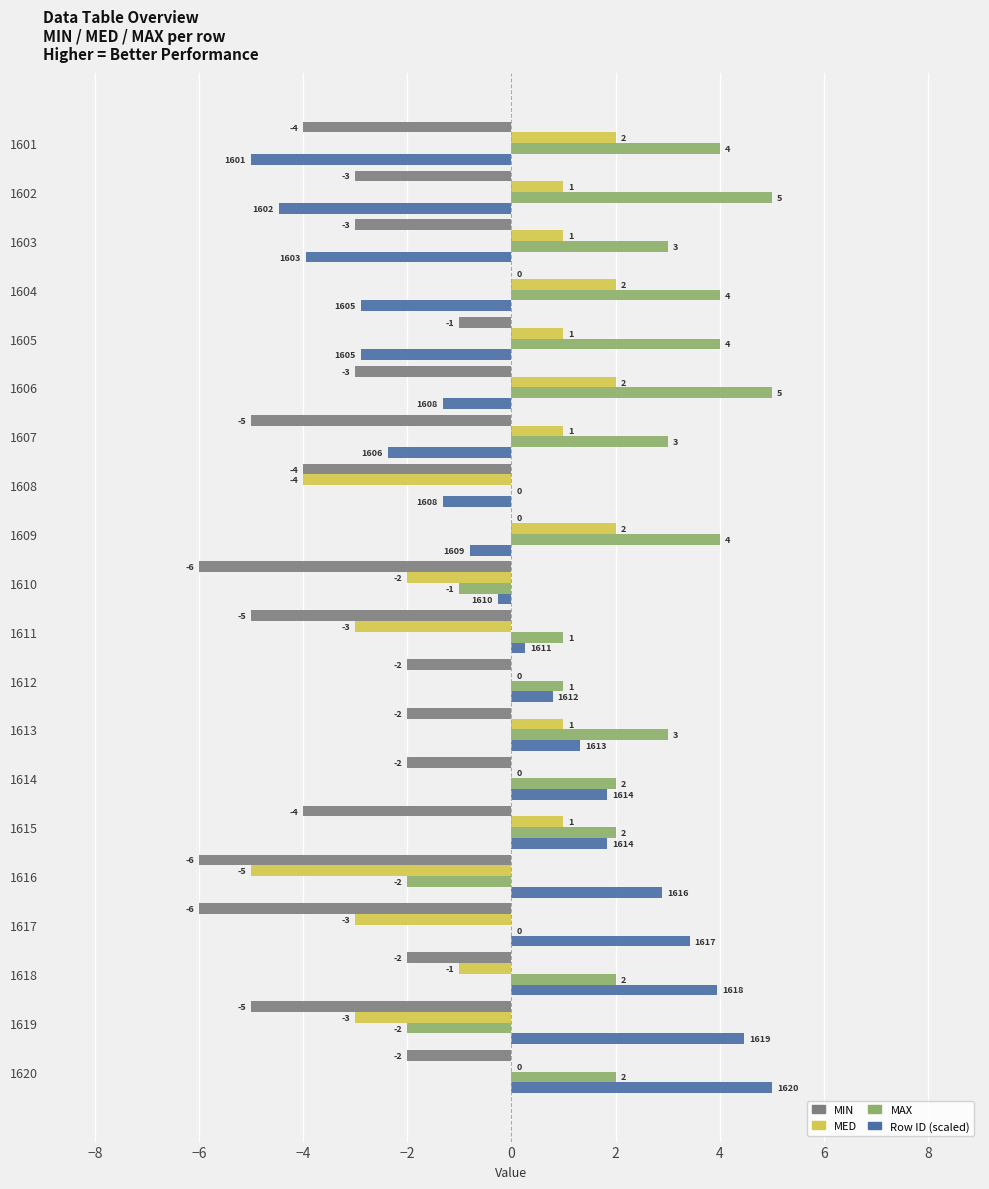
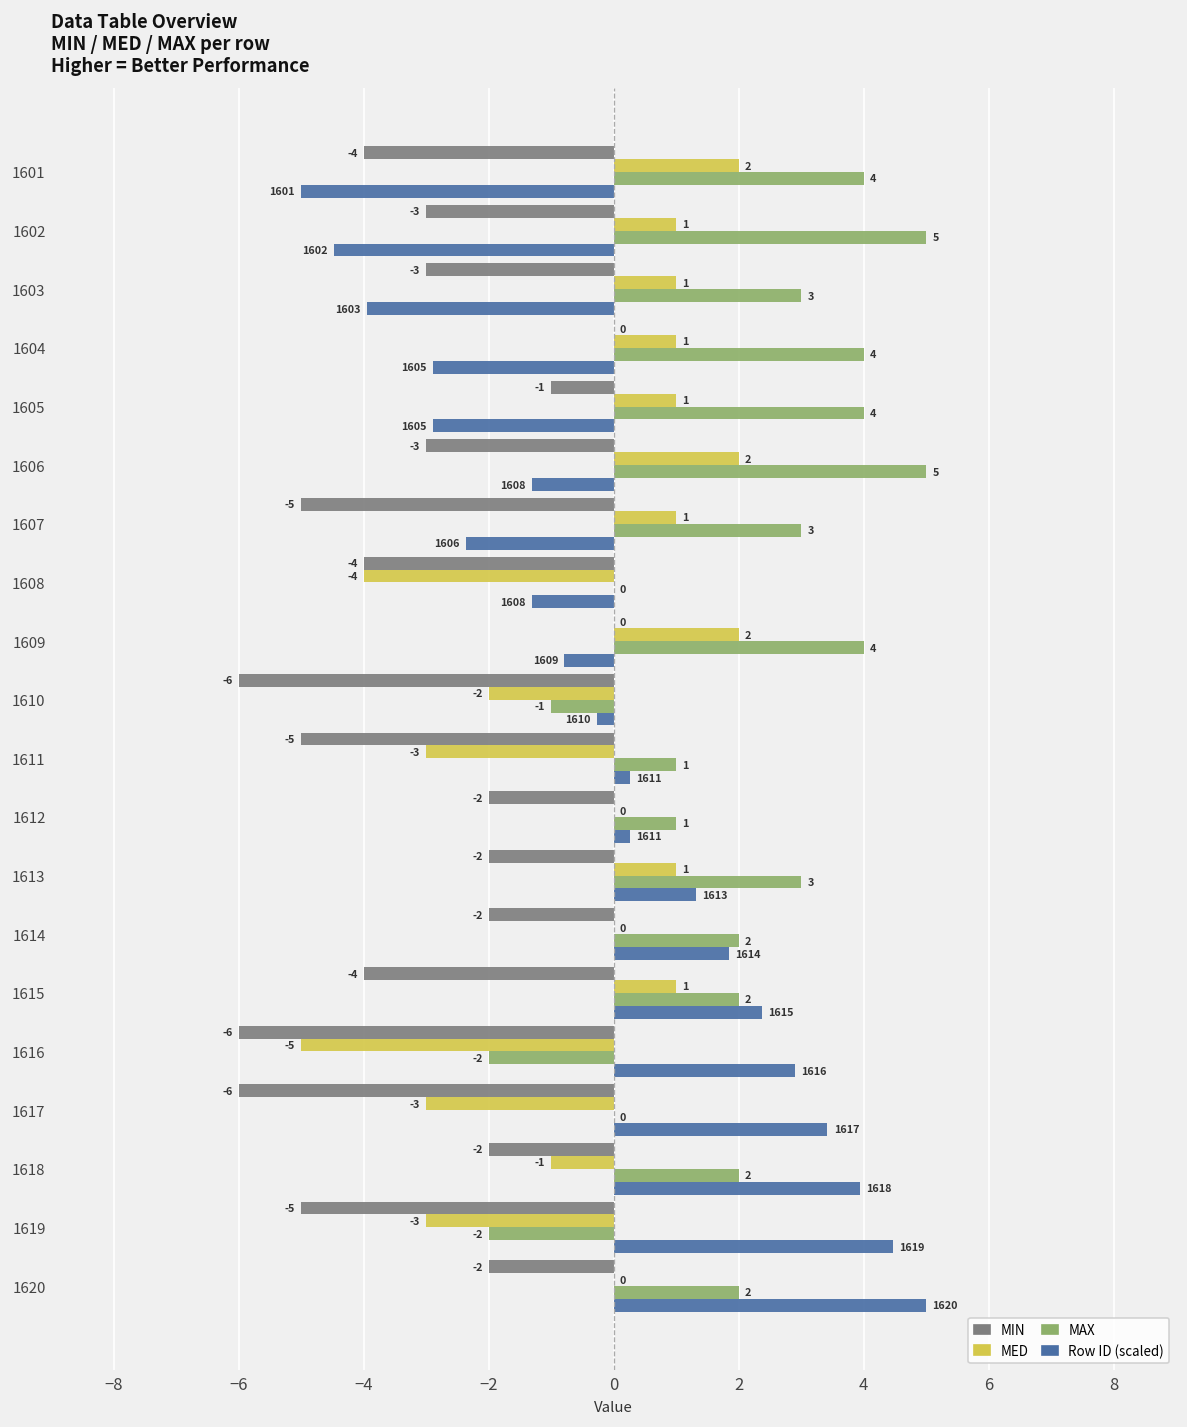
MED, 1604: 2 -> 1
Row ID (scaled), 1612: 1612 -> 1611
Row ID (scaled), 1615: 1614 -> 1615
